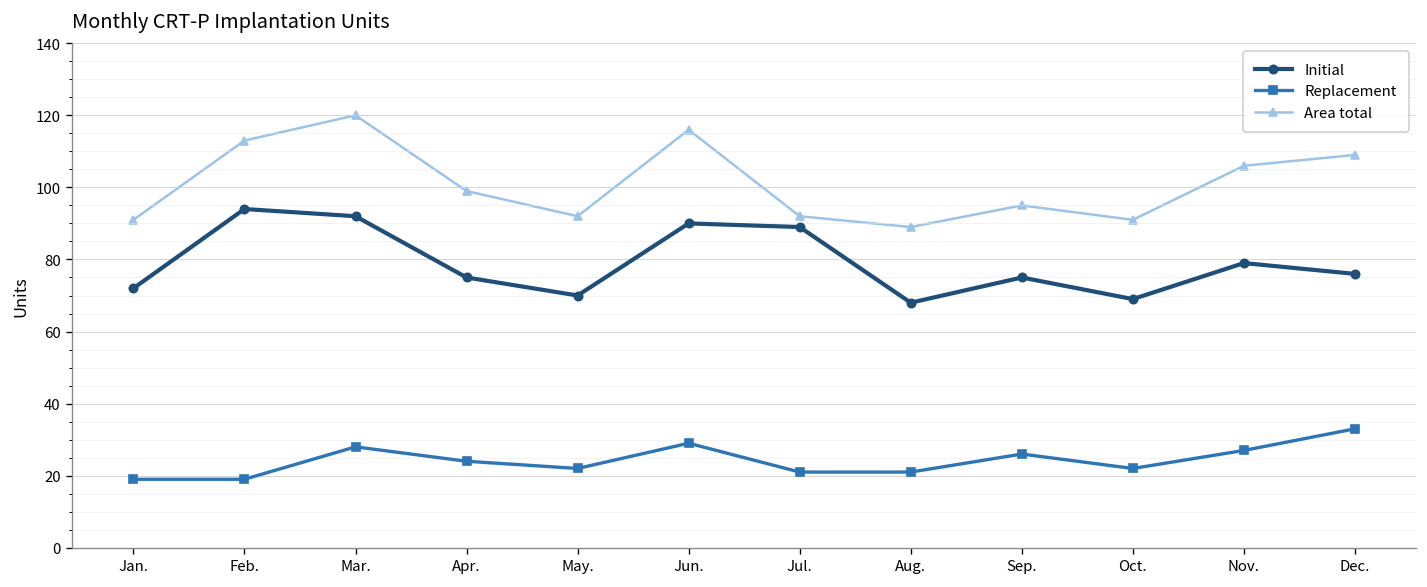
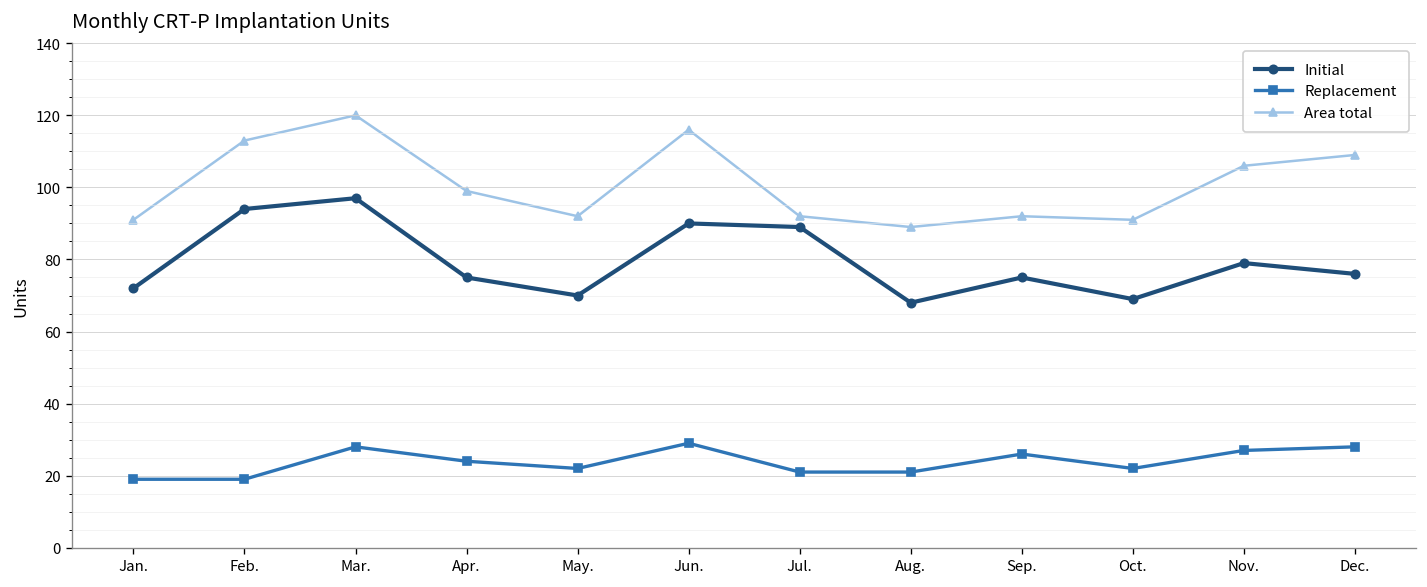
Initial, Mar.: 92 -> 97
Area total, Sep.: 95 -> 92
Replacement, Dec.: 33 -> 28
